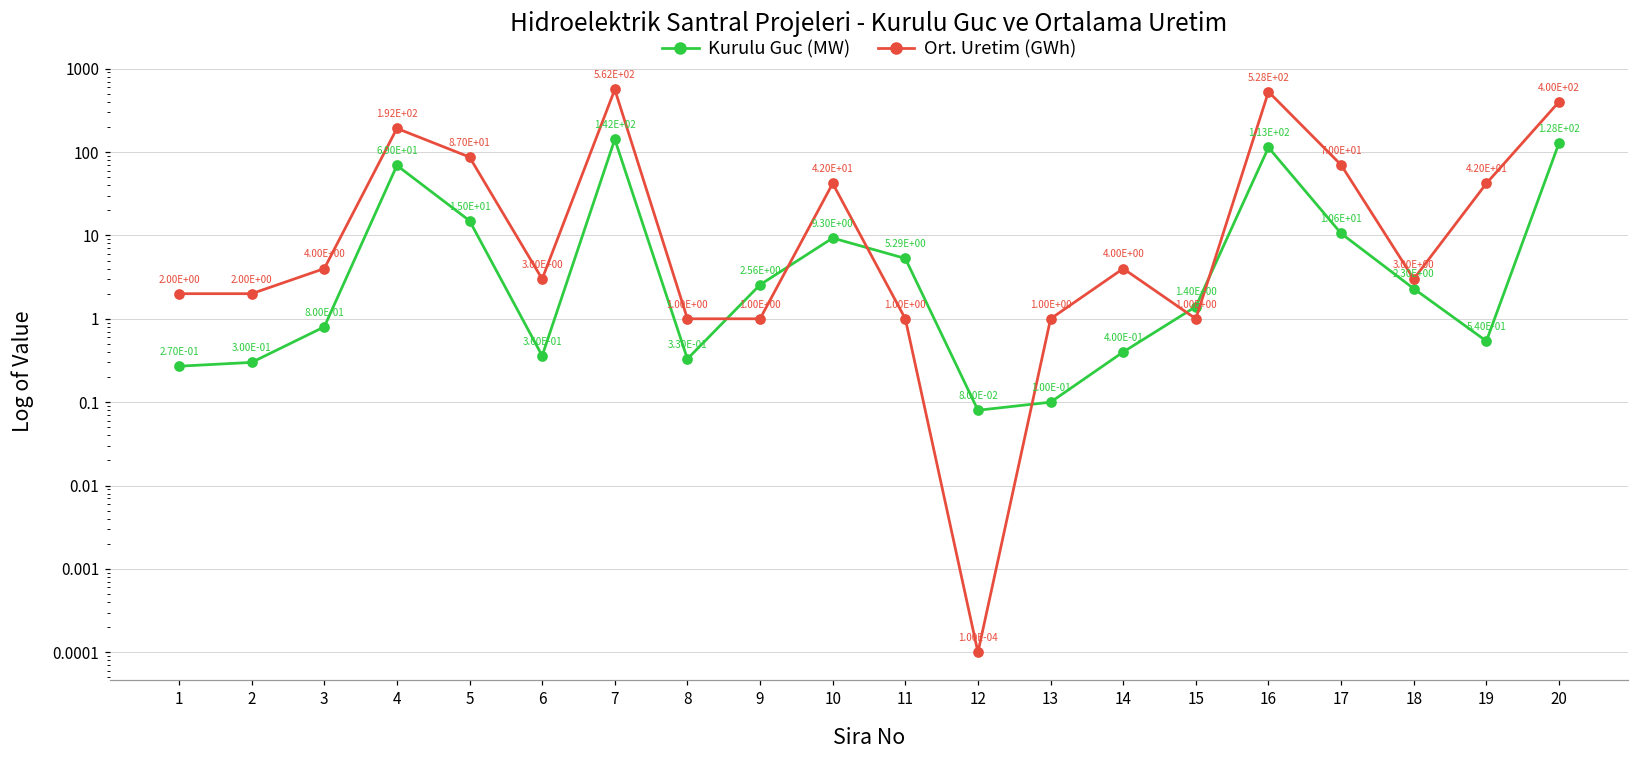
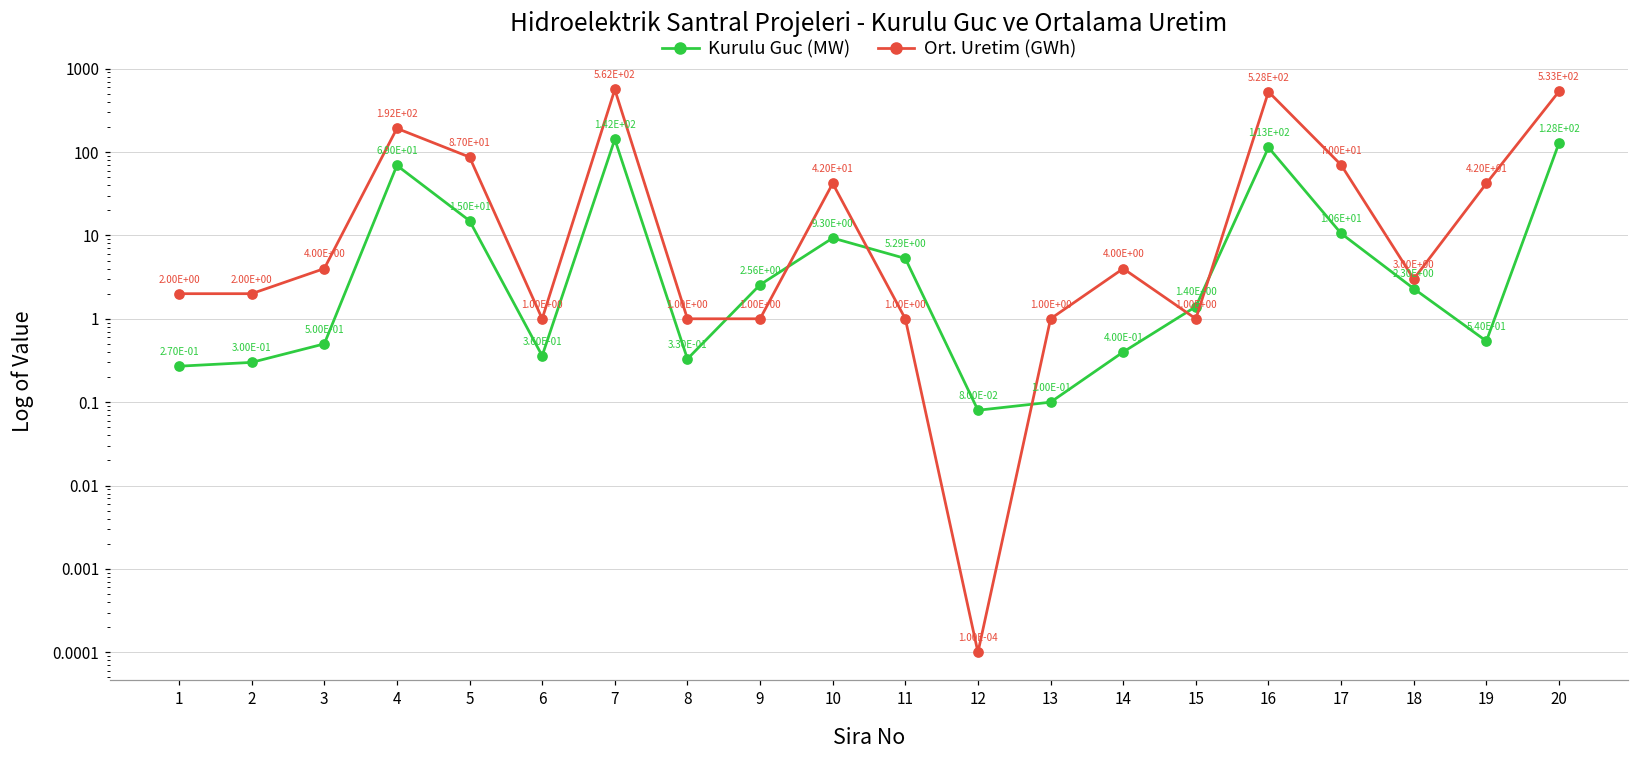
Kurulu Guc (MW), 3: 8.00E-01 -> 5.00E-01
Ort. Uretim (GWh), 6: 3.00E+00 -> 1.00E+00
Ort. Uretim (GWh), 20: 4.00E+02 -> 5.33E+02
